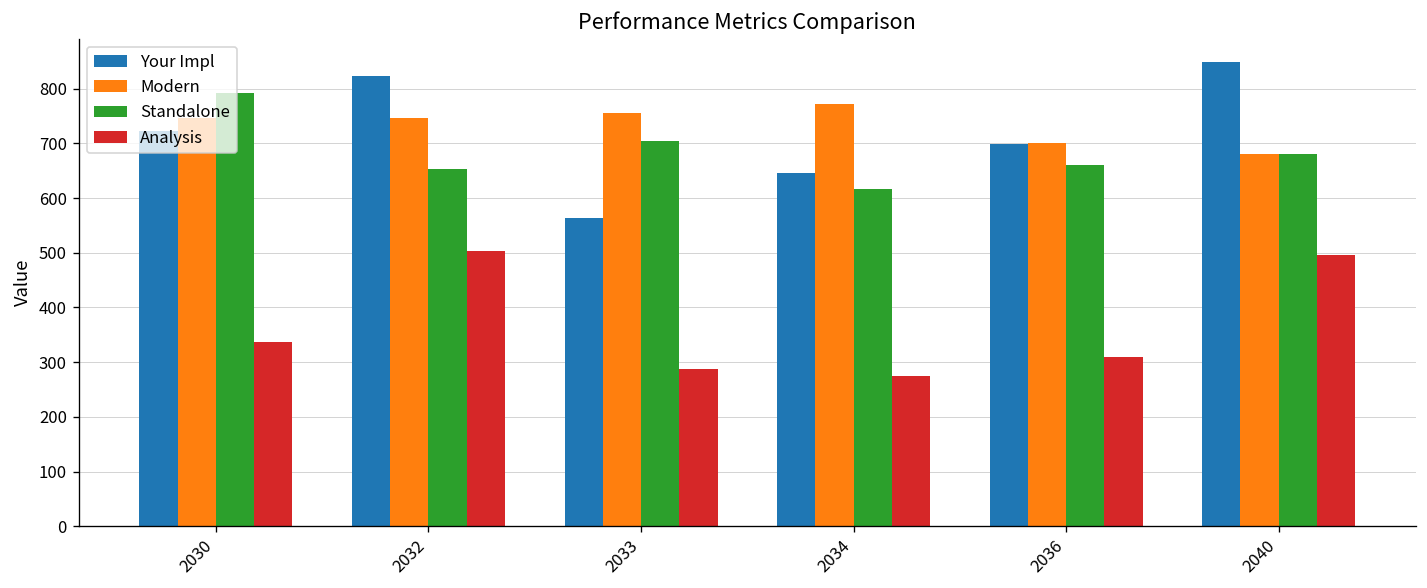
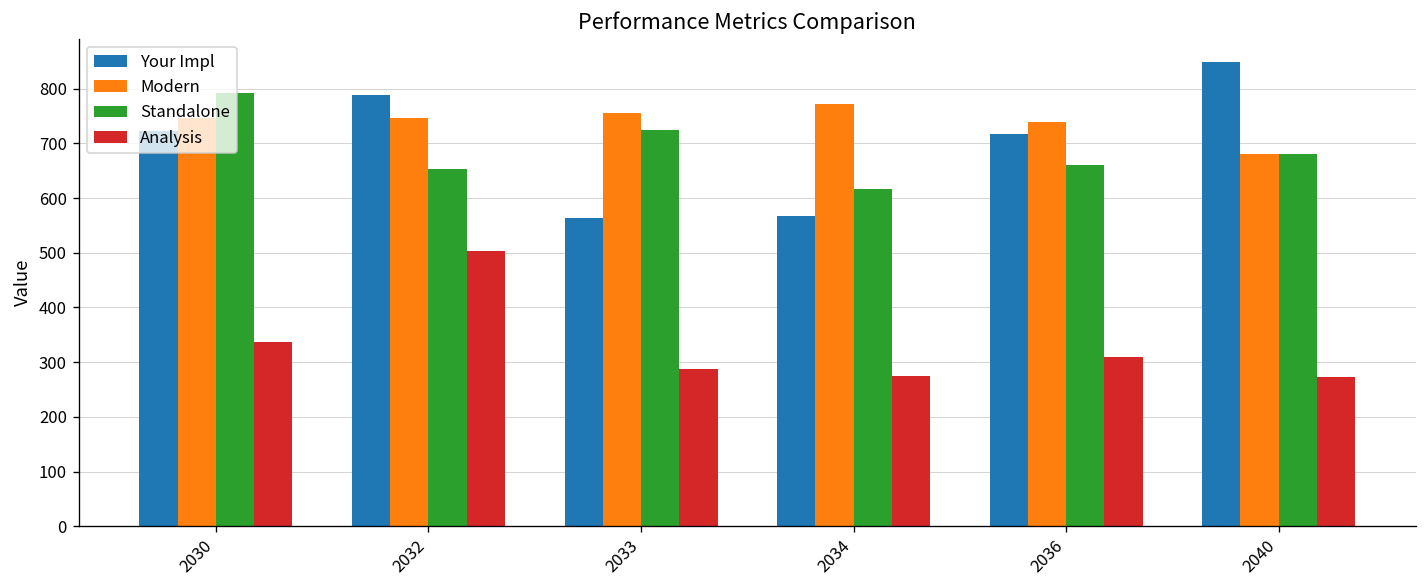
Your Impl, 2032: 820 -> 790
Standalone, 2033: 700 -> 720
Your Impl, 2034: 650 -> 570
Your Impl, 2036: 700 -> 720
Modern, 2036: 700 -> 740
Analysis, 2040: 500 -> 270
